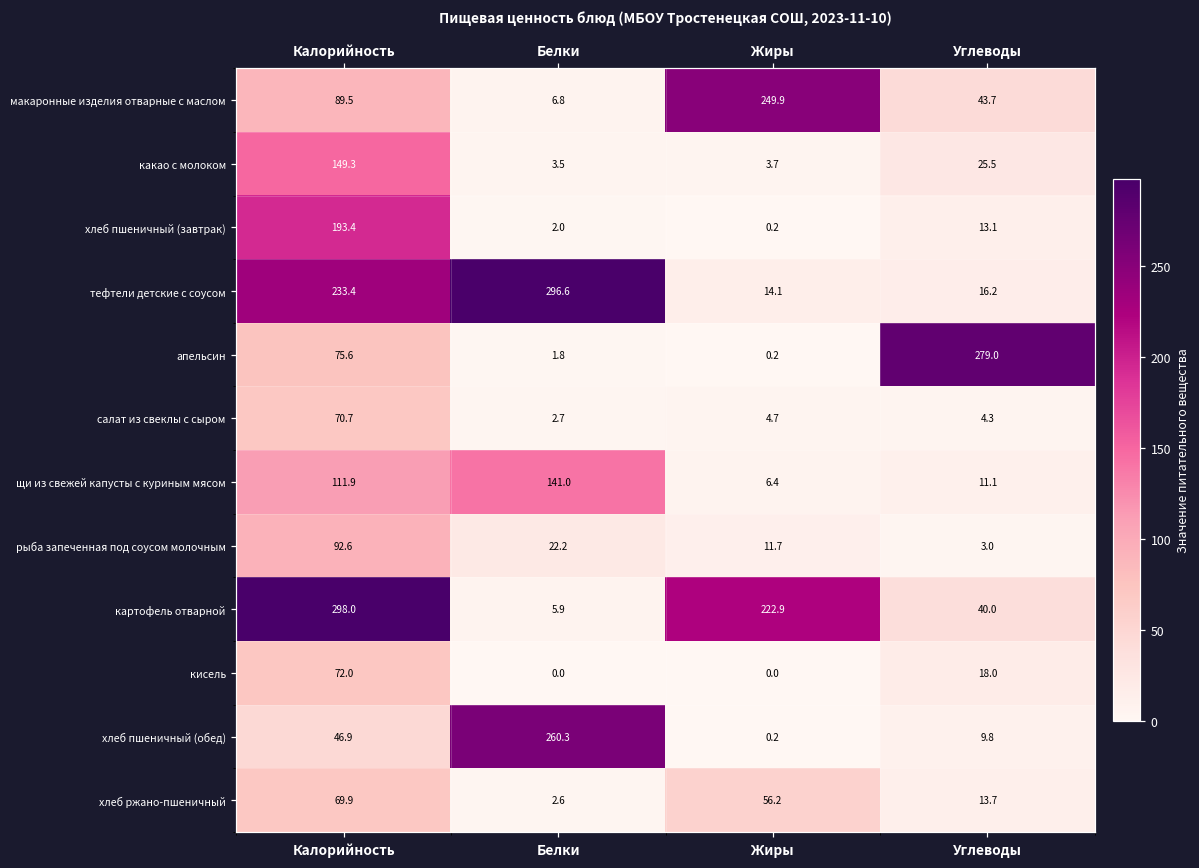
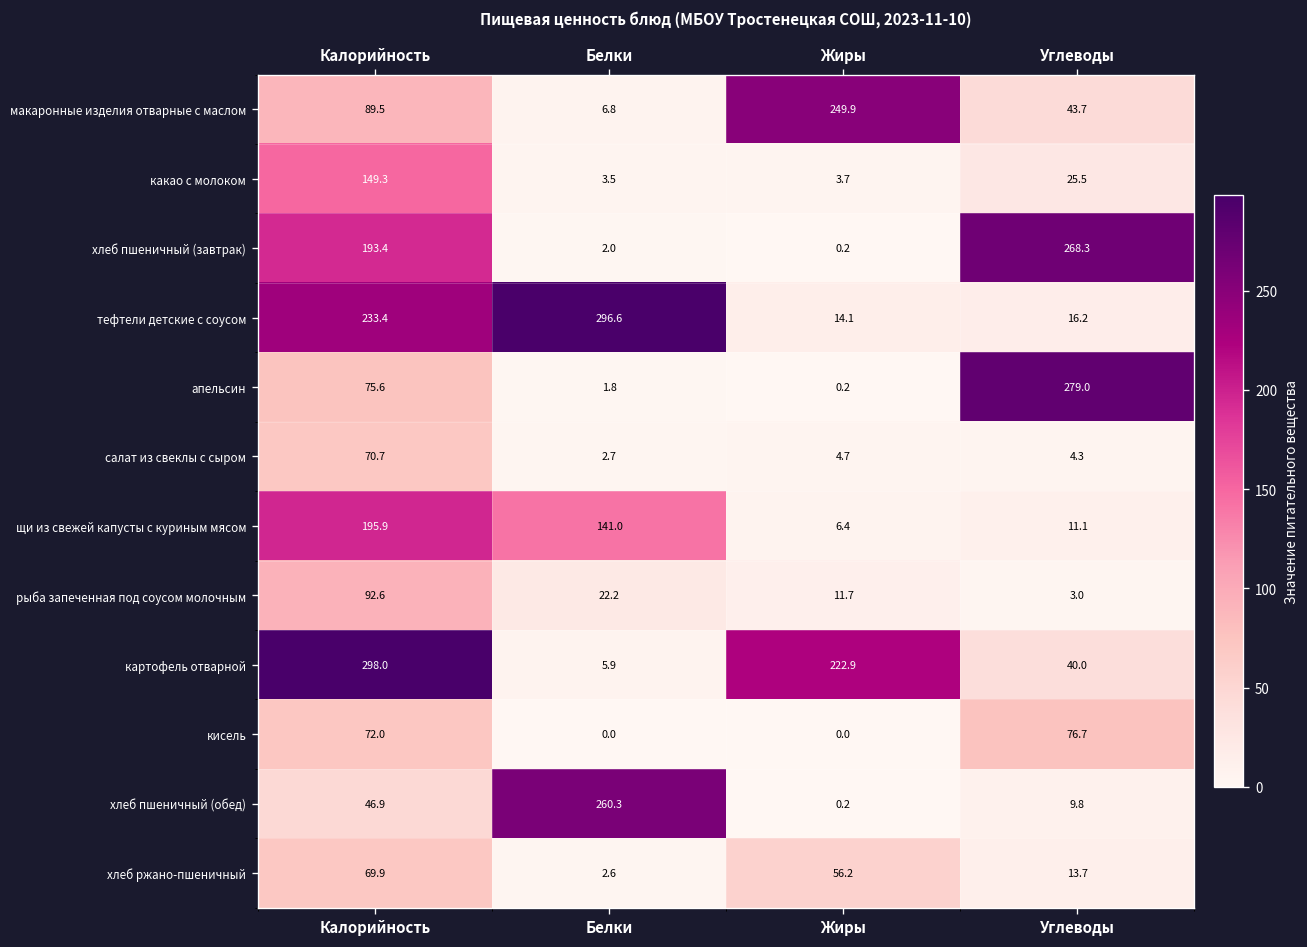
хлеб пшеничный (завтрак), Углеводы: 13.1 -> 268.3
щи из свежей капусты с куриным мясом, Калорийность: 111.9 -> 195.9
кисель, Углеводы: 18.0 -> 76.7
